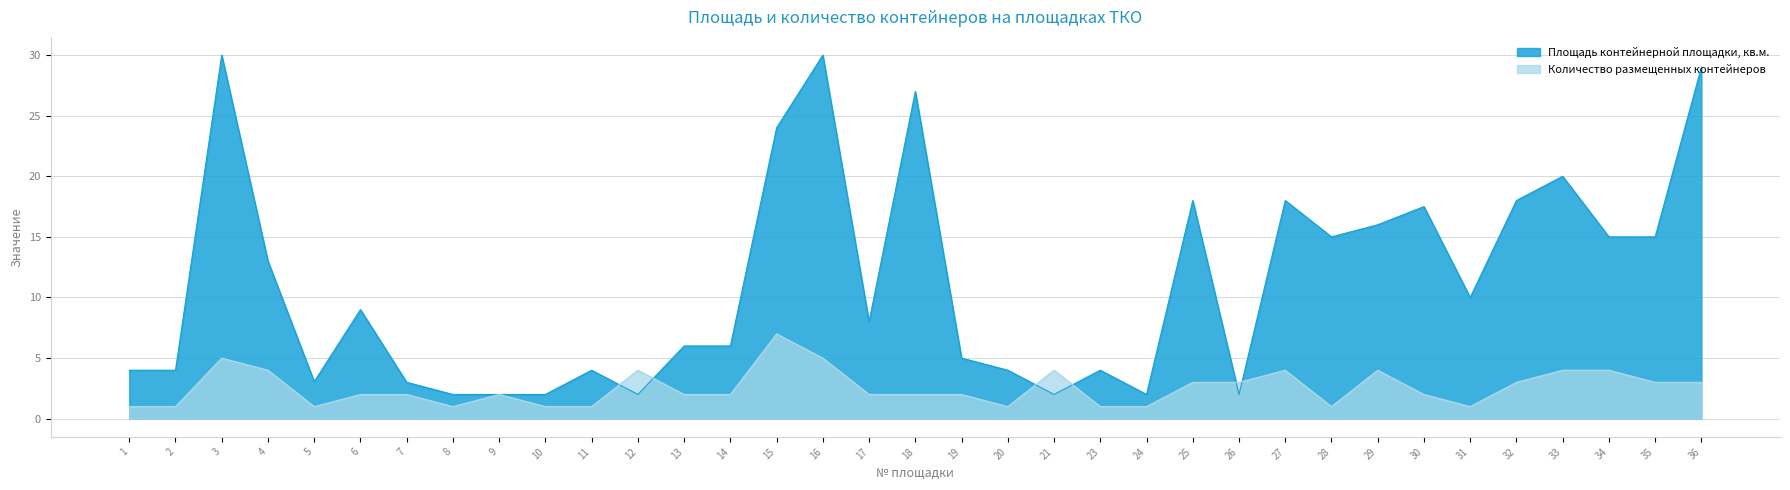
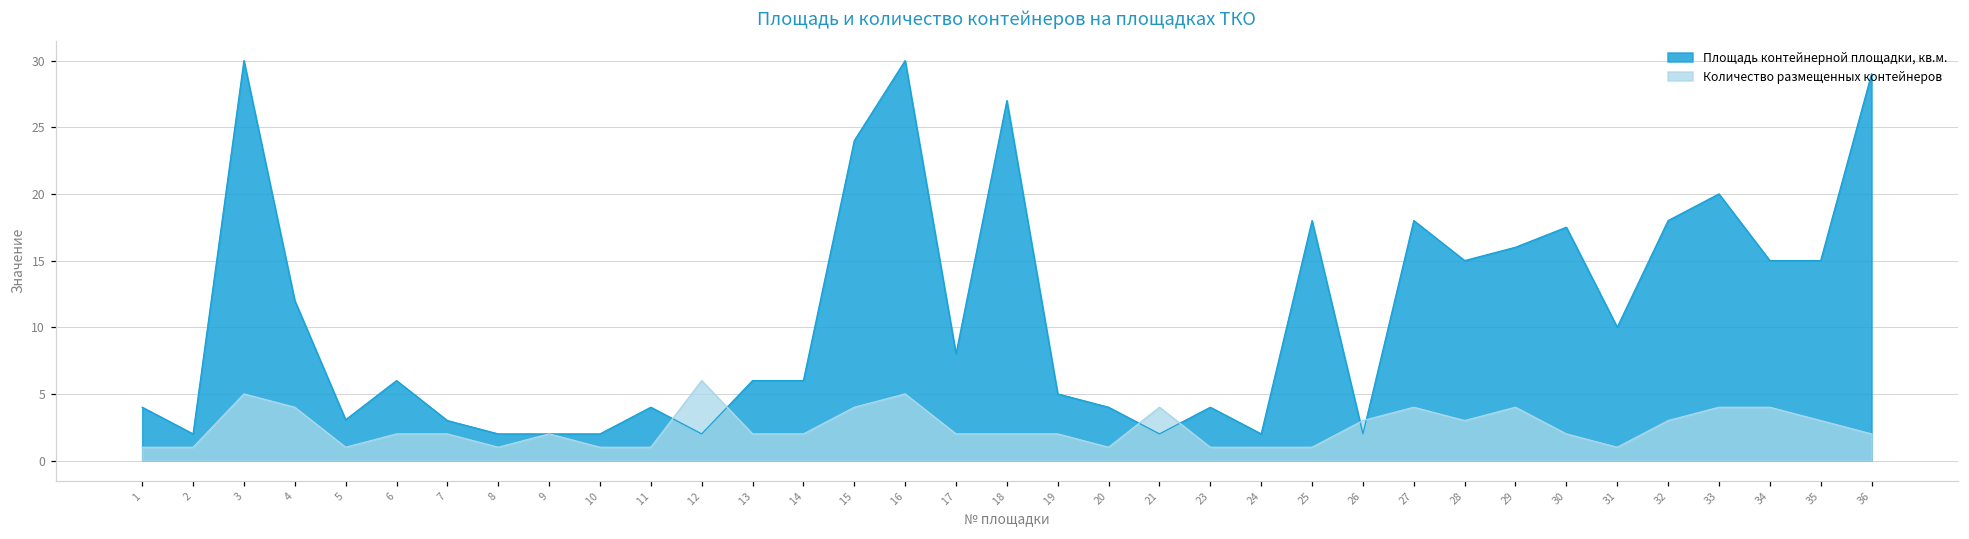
Площадь контейнерной площадки, кв.м., 2: 4 -> 2
Площадь контейнерной площадки, кв.м., 4: 13 -> 12
Площадь контейнерной площадки, кв.м., 6: 9 -> 6
Количество размещенных контейнеров, 12: 4 -> 6
Количество размещенных контейнеров, 15: 7 -> 4
Количество размещенных контейнеров, 25: 3 -> 1
Количество размещенных контейнеров, 28: 1 -> 3
Количество размещенных контейнеров, 36: 3 -> 2
